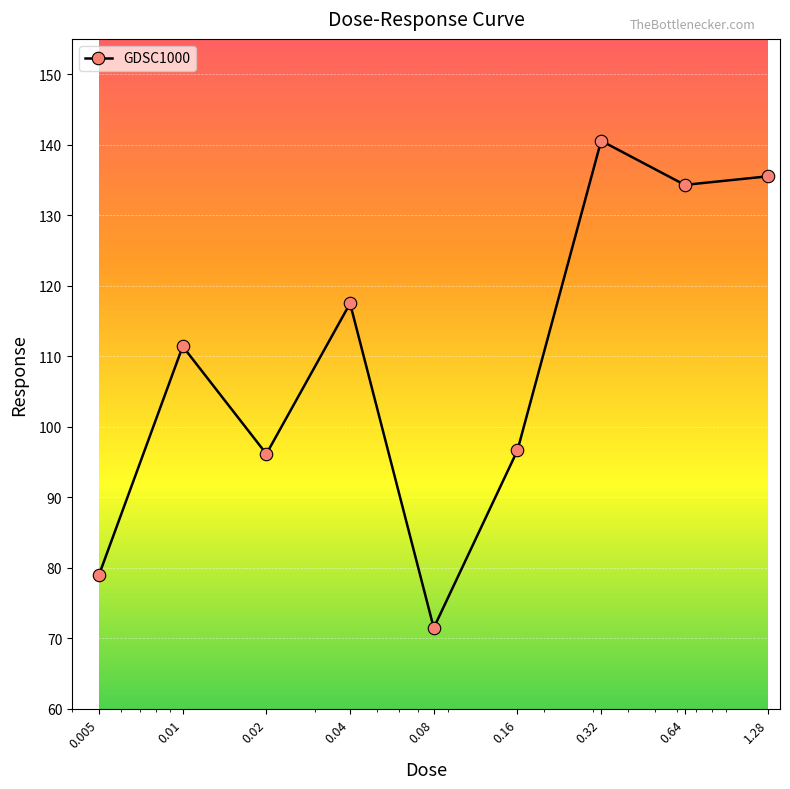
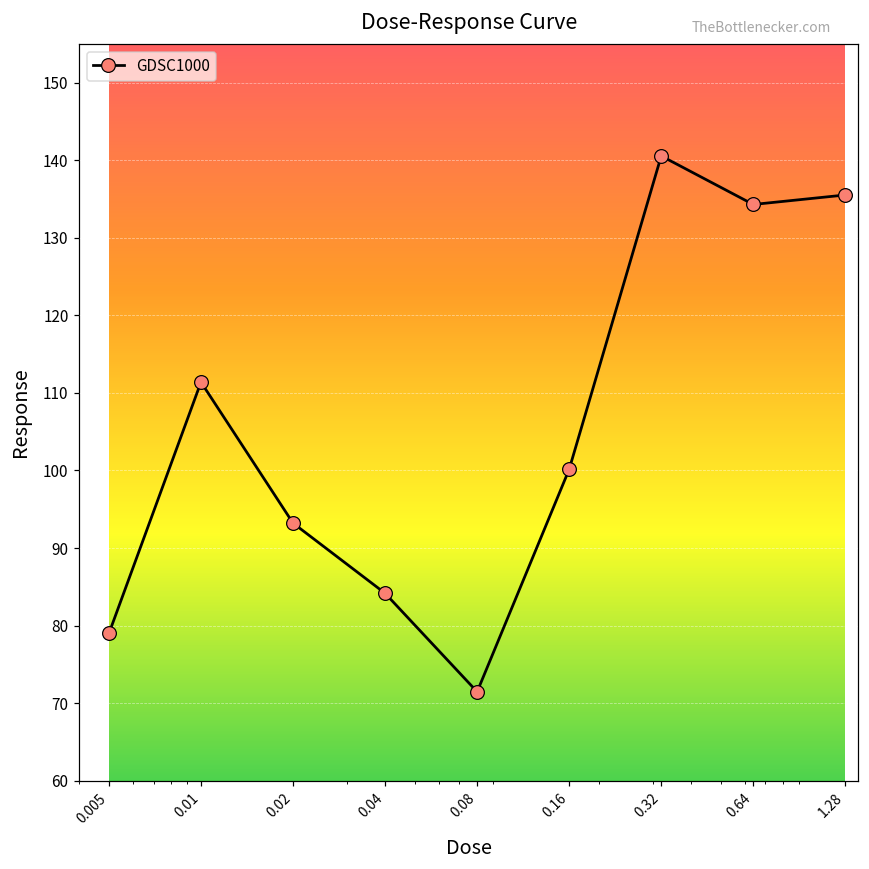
0.02: 96 -> 93
0.04: 117 -> 84
0.16: 97 -> 100
